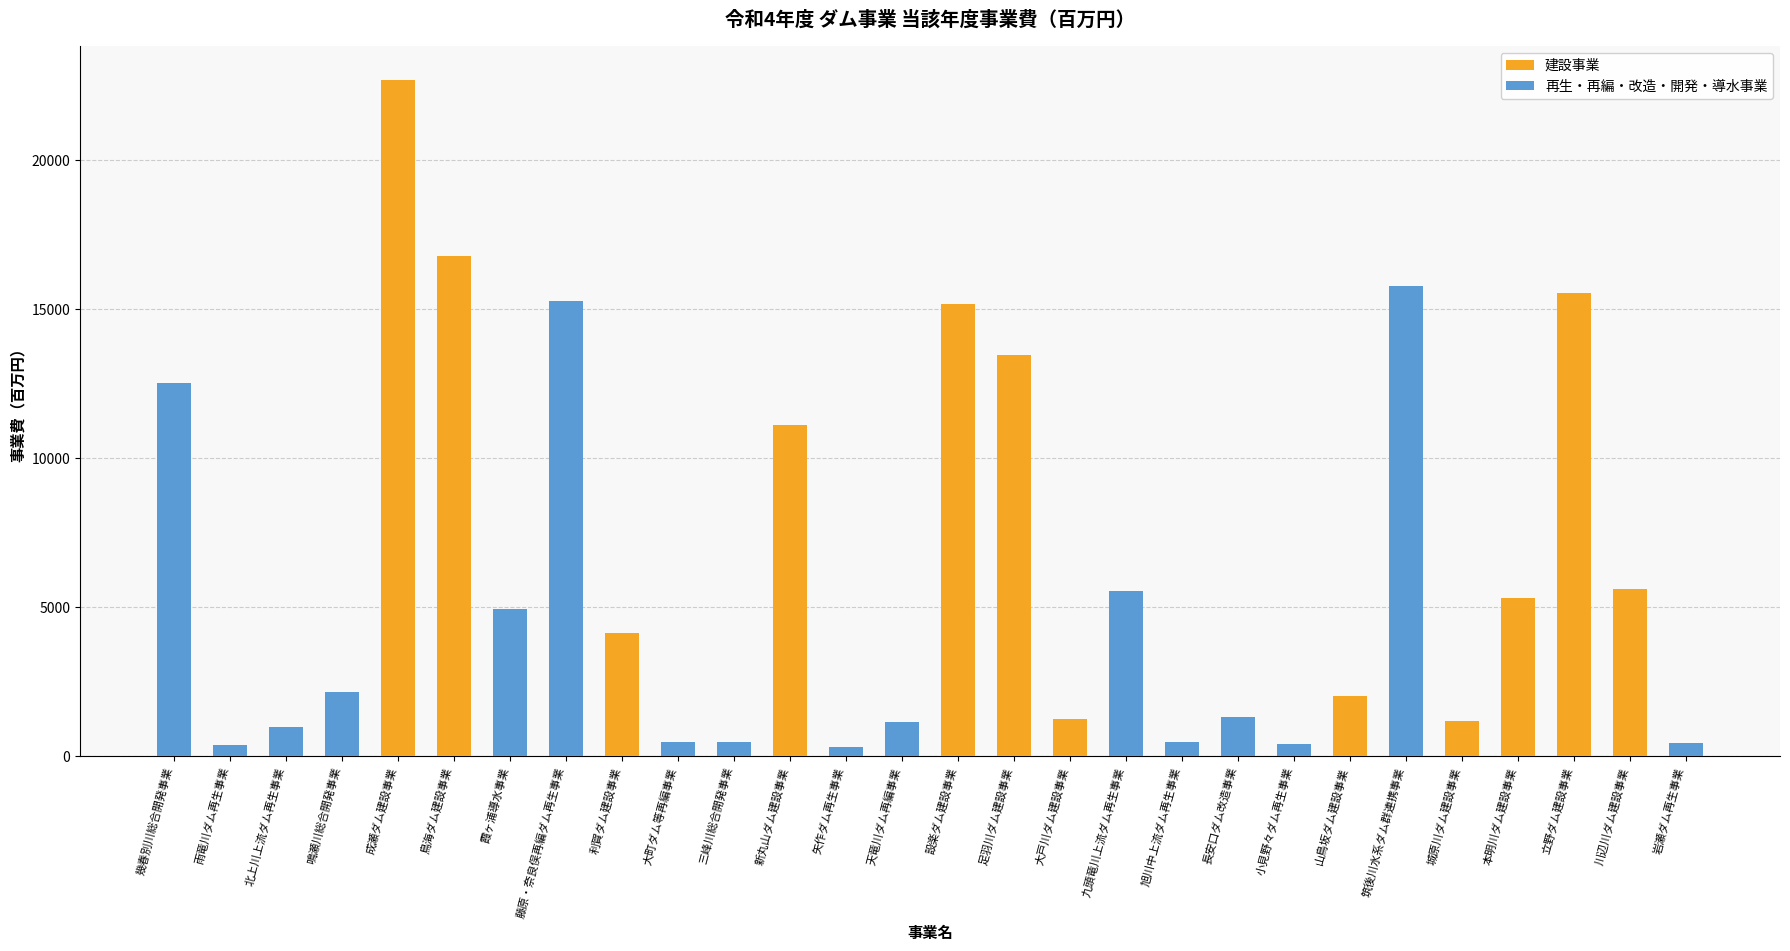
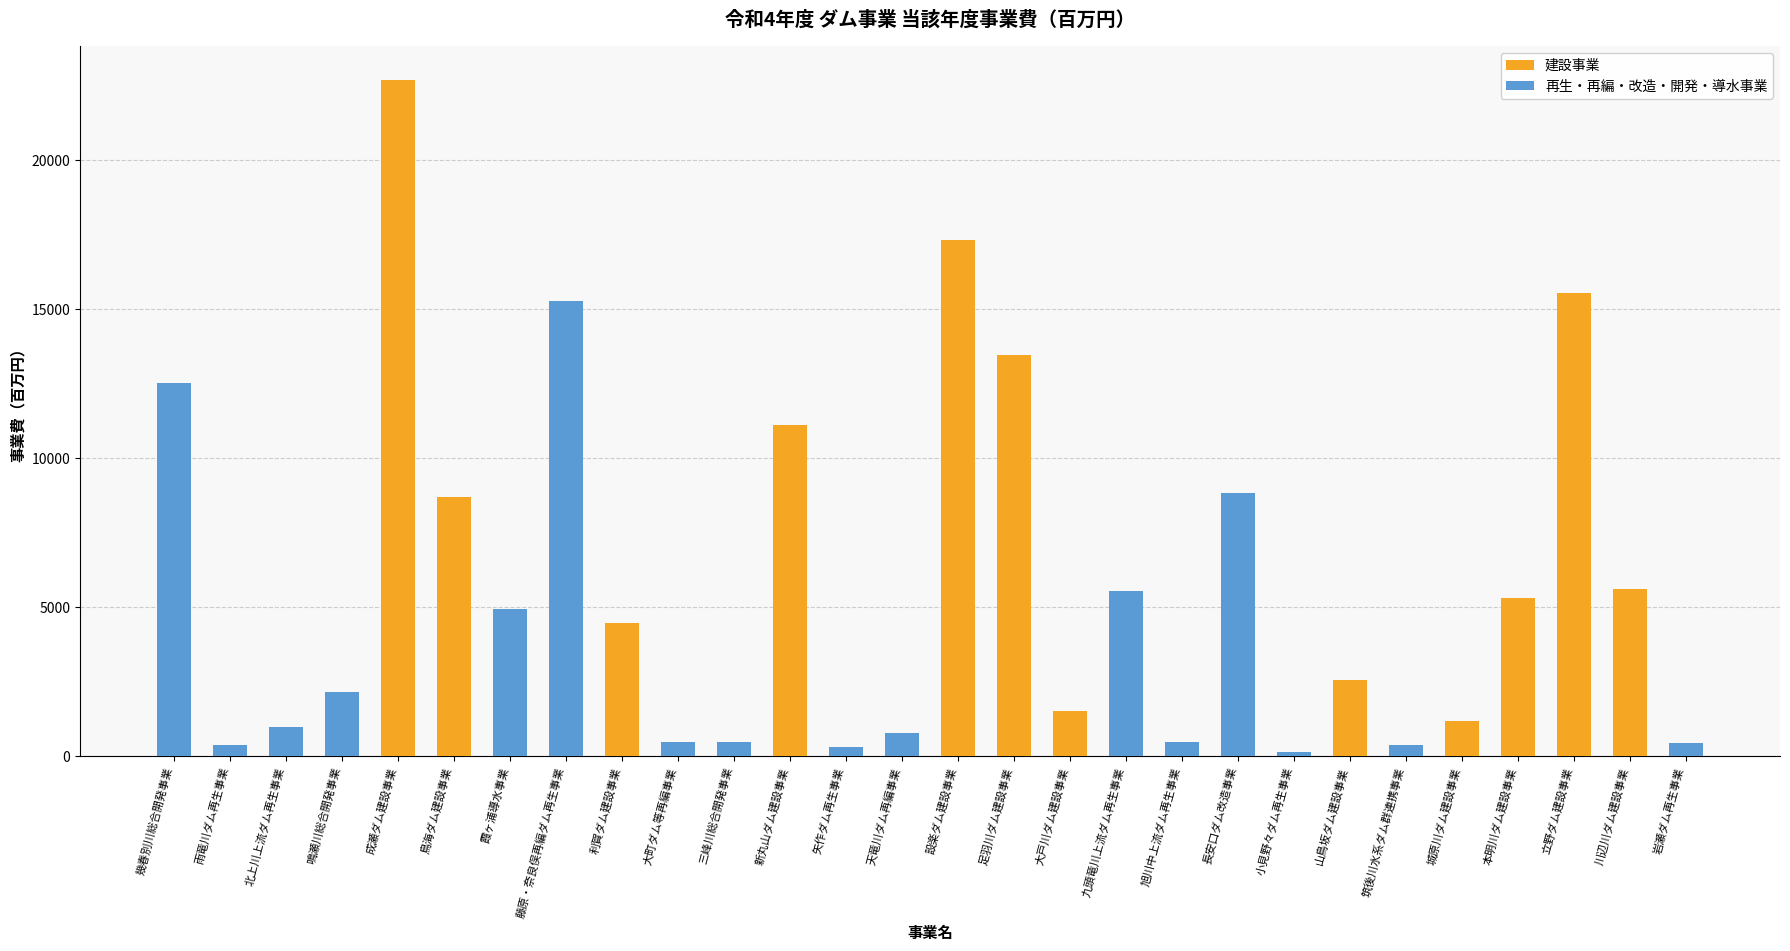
建設事業, 鳥海ダム建設事業: 16800 -> 8700
建設事業, 利賀ダム建設事業: 4100 -> 4500
再生・再編・改造・開発・導水事業, 天竜川ダム再編事業: 1100 -> 800
建設事業, 設楽ダム建設事業: 15200 -> 17300
建設事業, 大戸川ダム建設事業: 1200 -> 1500
再生・再編・改造・開発・導水事業, 長安口ダム改造事業: 1300 -> 8800
再生・再編・改造・開発・導水事業, 小見野々ダム再生事業: 400 -> 200
建設事業, 山鳥坂ダム建設事業: 2000 -> 2600
再生・再編・改造・開発・導水事業, 筑後川水系ダム群連携事業: 15800 -> 400
